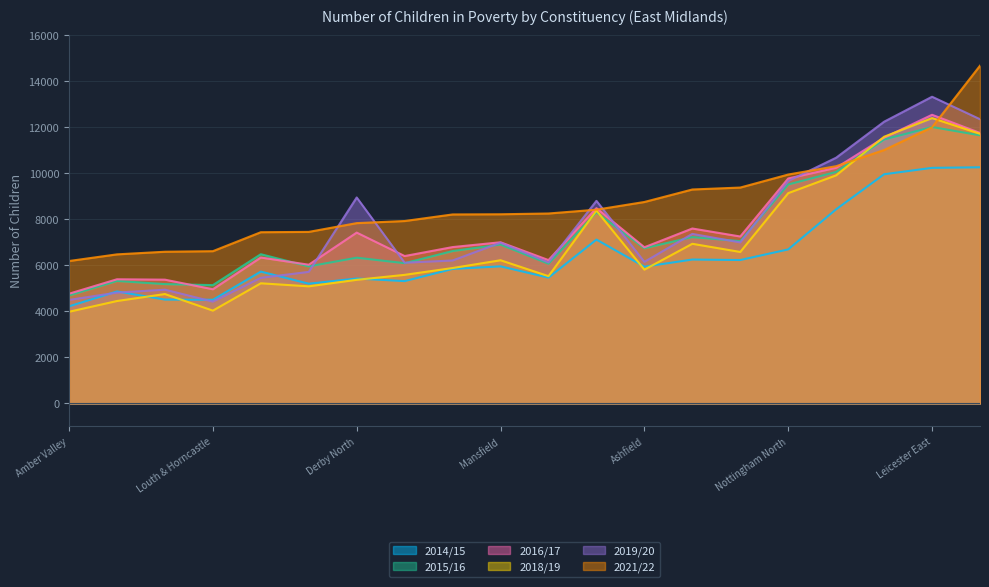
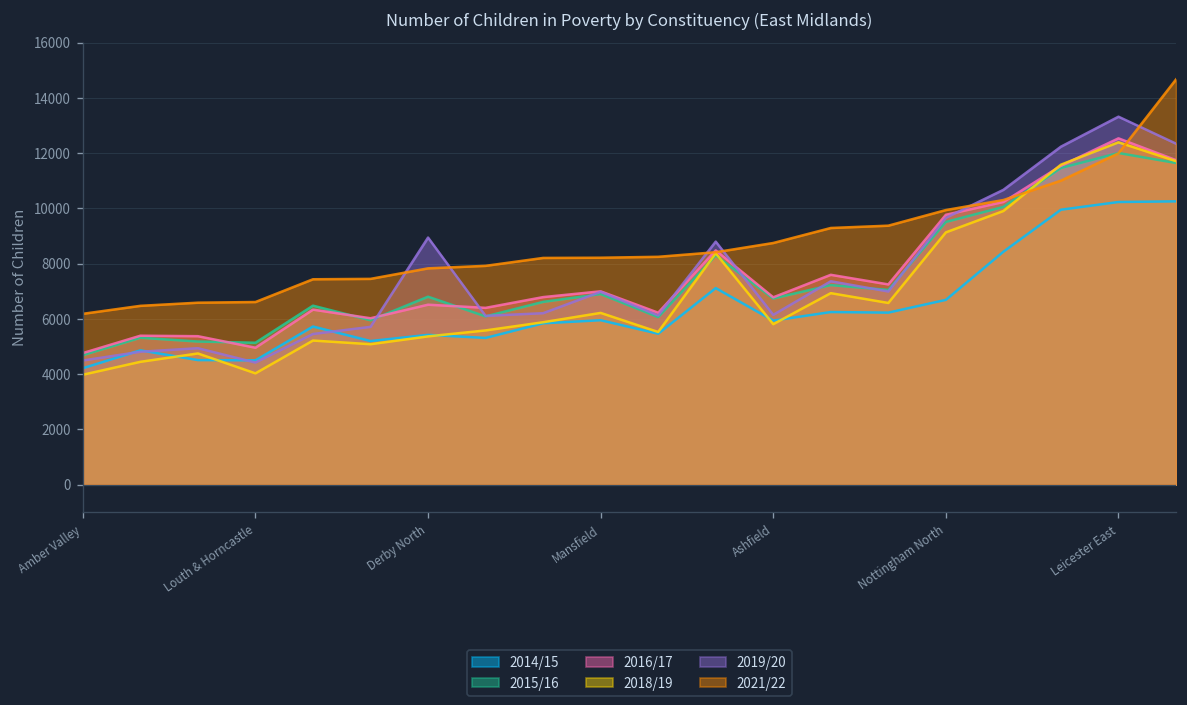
2015/16, Derby North: 6300 -> 6800
2016/17, Derby North: 7400 -> 6500
